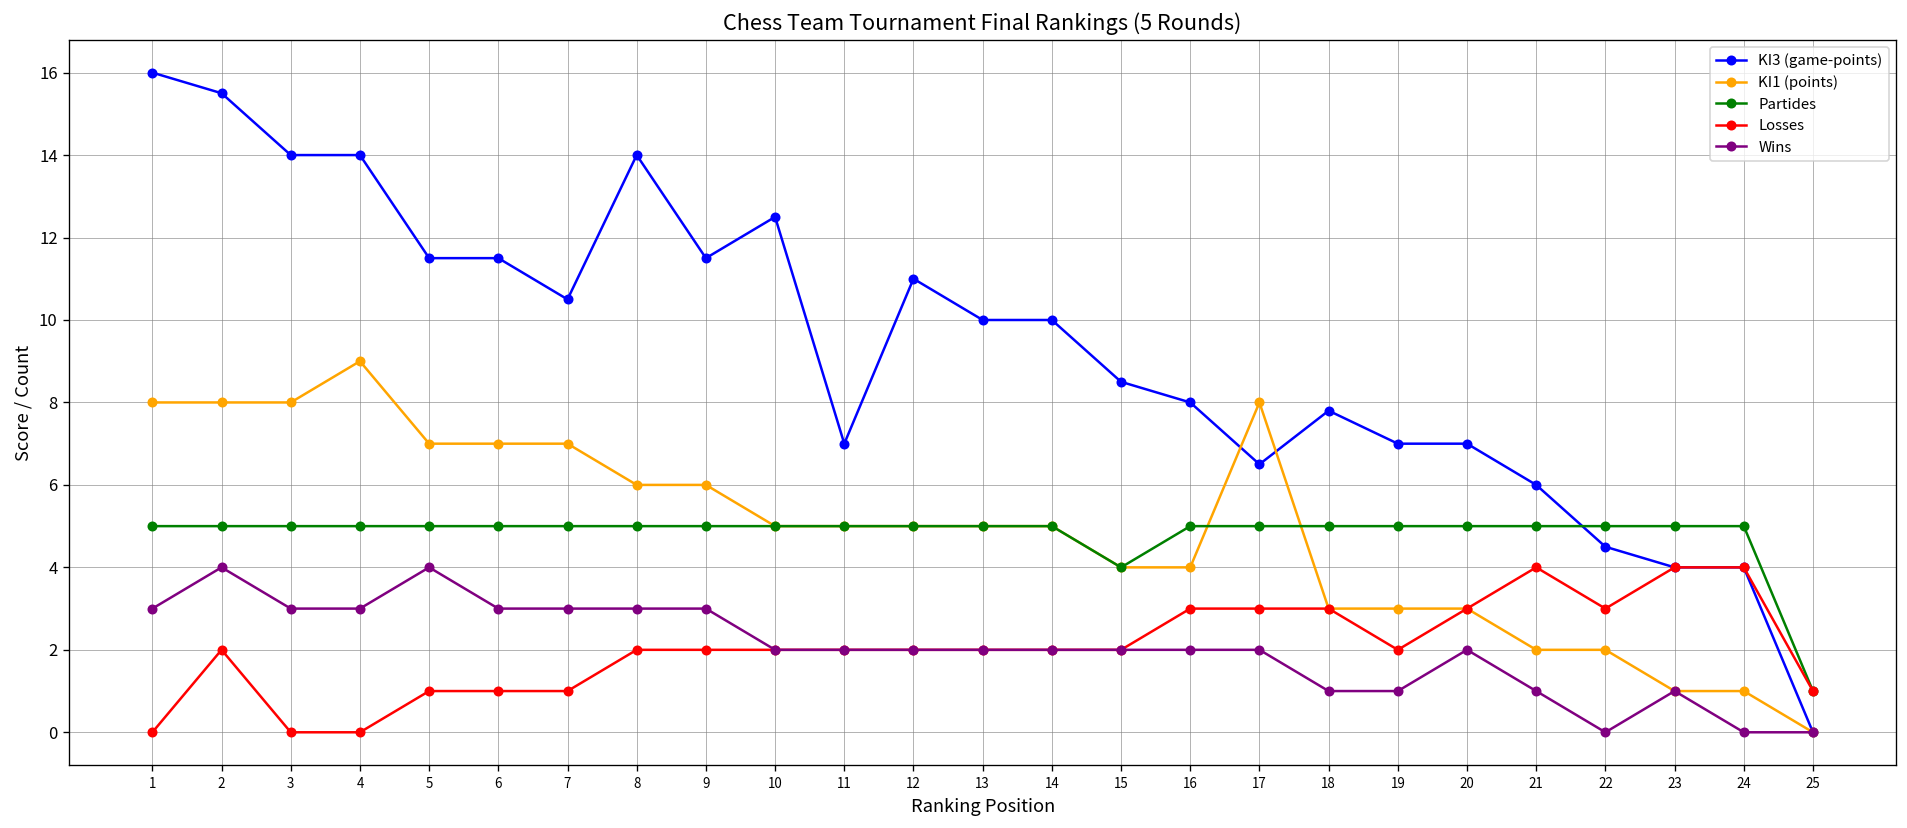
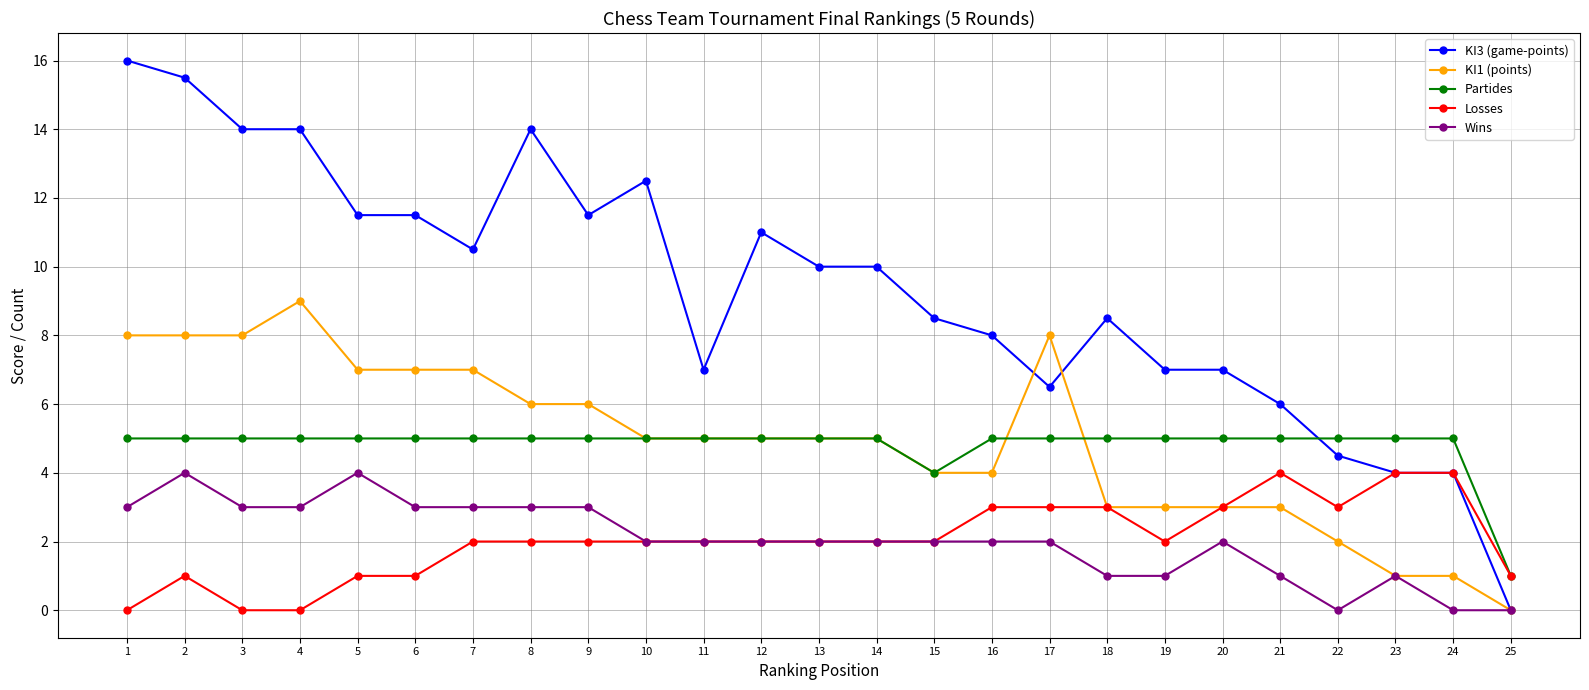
Losses, 2: 2 -> 1
Losses, 7: 1 -> 2
KI3 (game-points), 18: 7.8 -> 8.5
KI1 (points), 21: 2 -> 3
